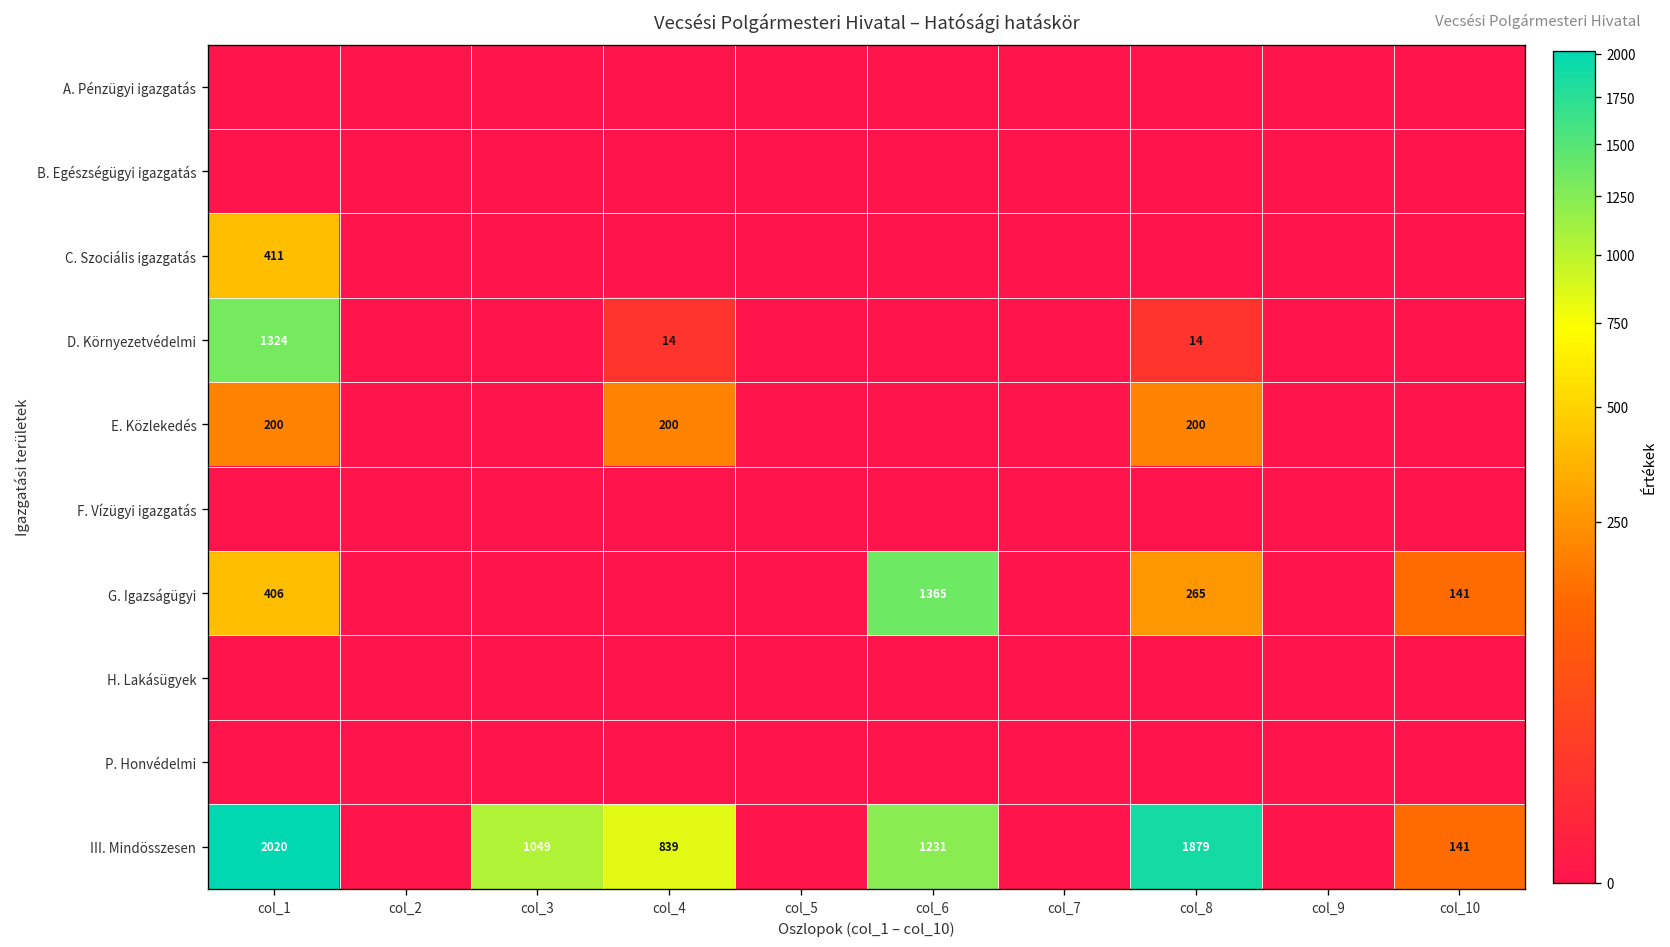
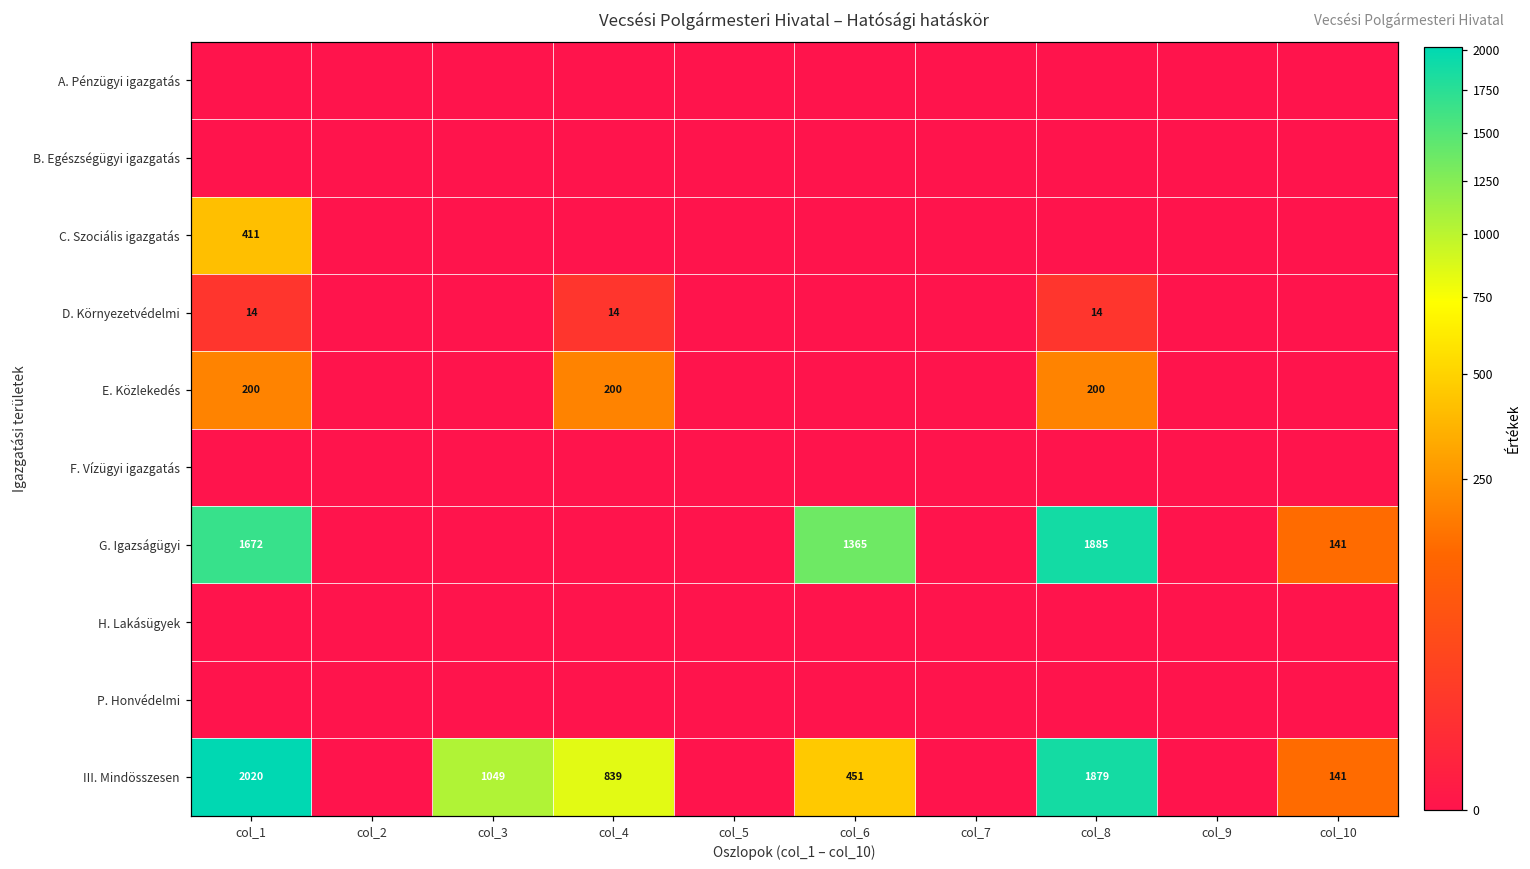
D. Környezetvédelmi, col_1: 1324 -> 14
G. Igazságügyi, col_1: 406 -> 1672
G. Igazságügyi, col_8: 265 -> 1885
III. Mindösszesen, col_6: 1231 -> 451
